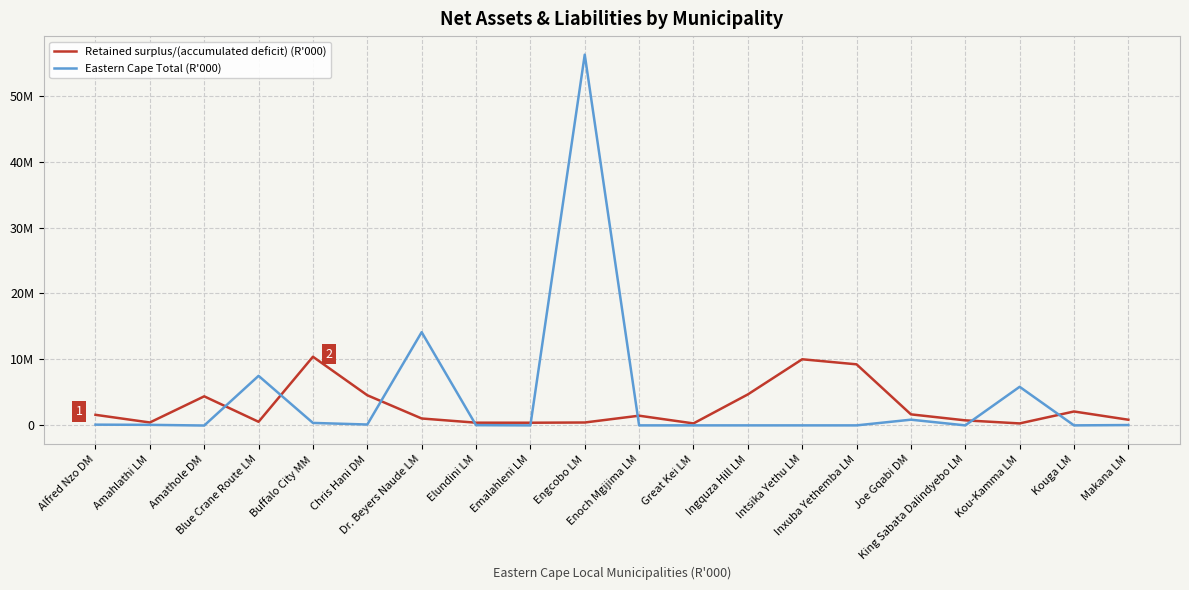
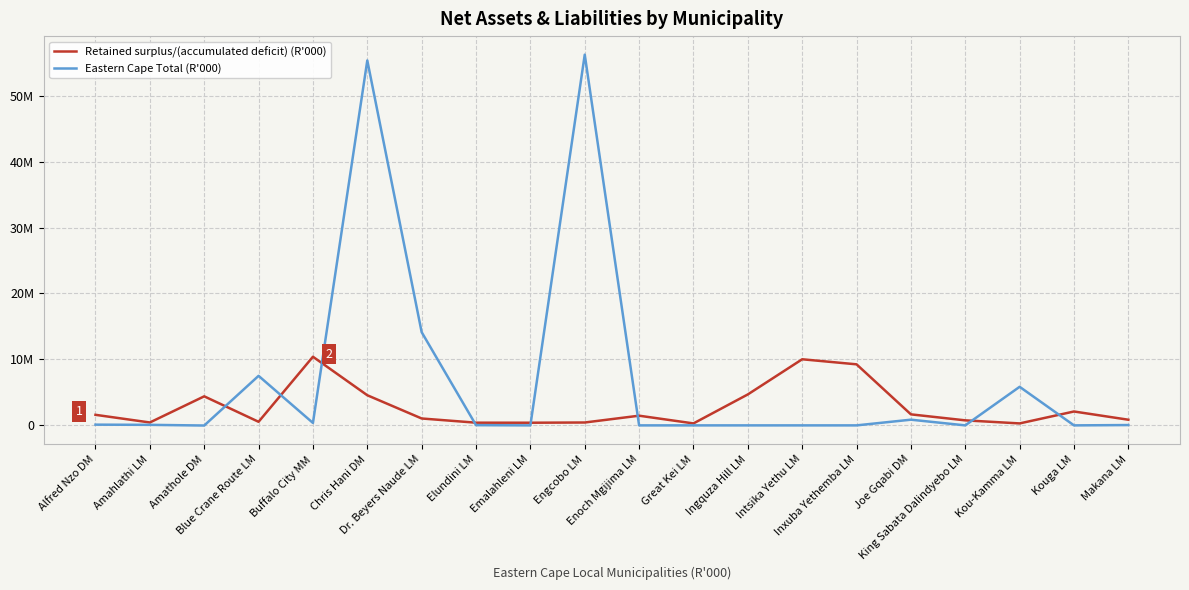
Eastern Cape Total (R'000), Chris Hani DM: 0 -> 55000000
